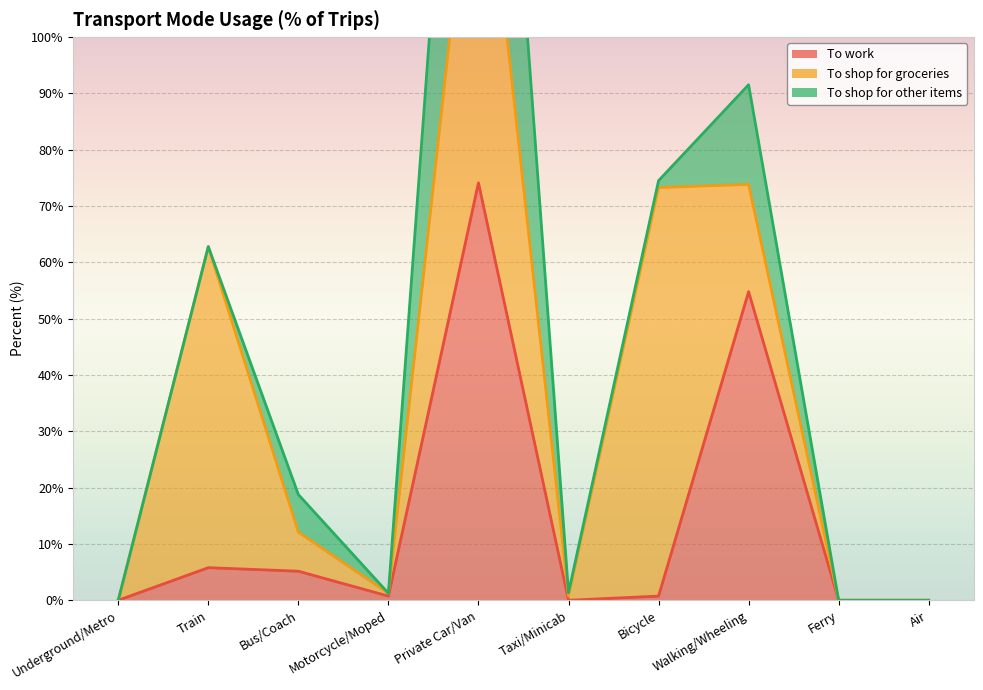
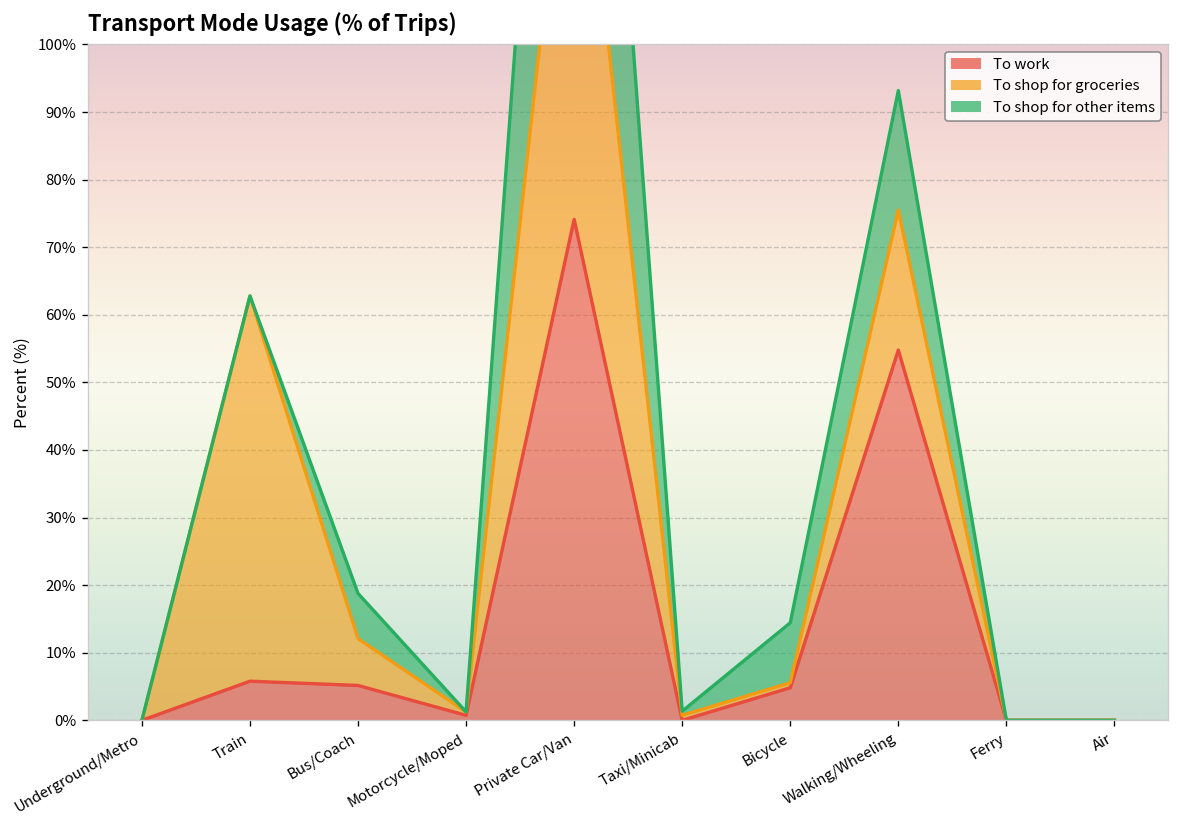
To work, Bicycle: 1% -> 5%
To shop for groceries, Bicycle: 73% -> 1%
To shop for other items, Bicycle: 1% -> 9%
To shop for groceries, Walking/Wheeling: 19% -> 21%
